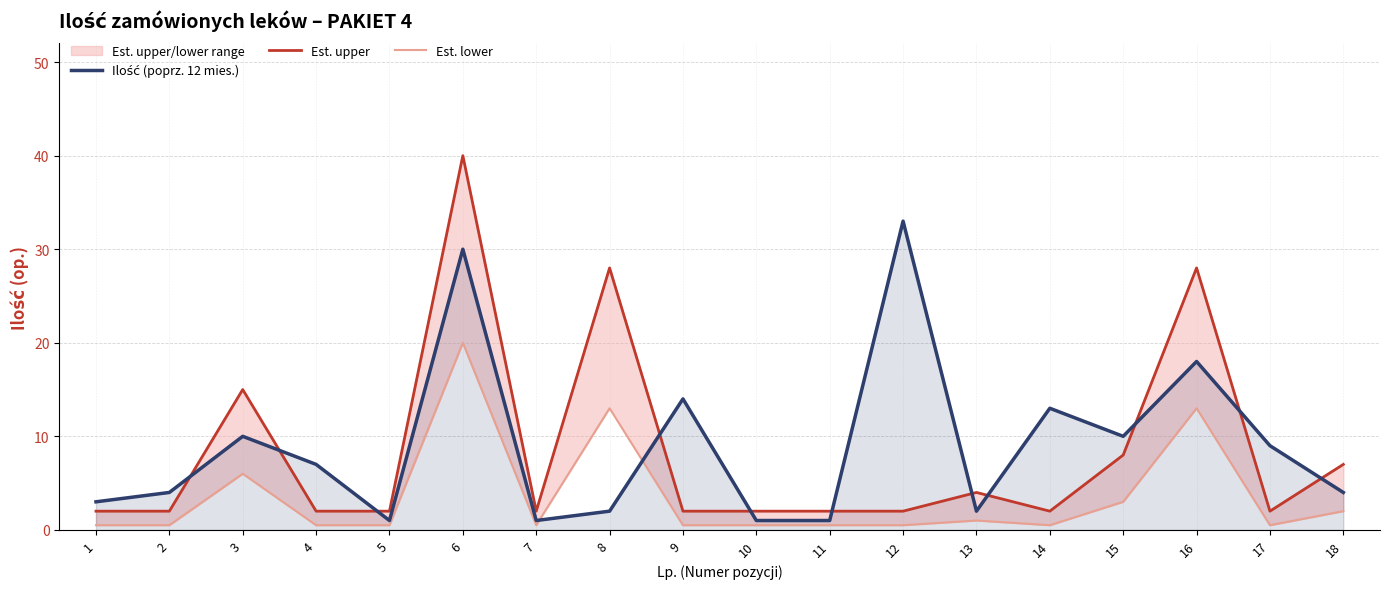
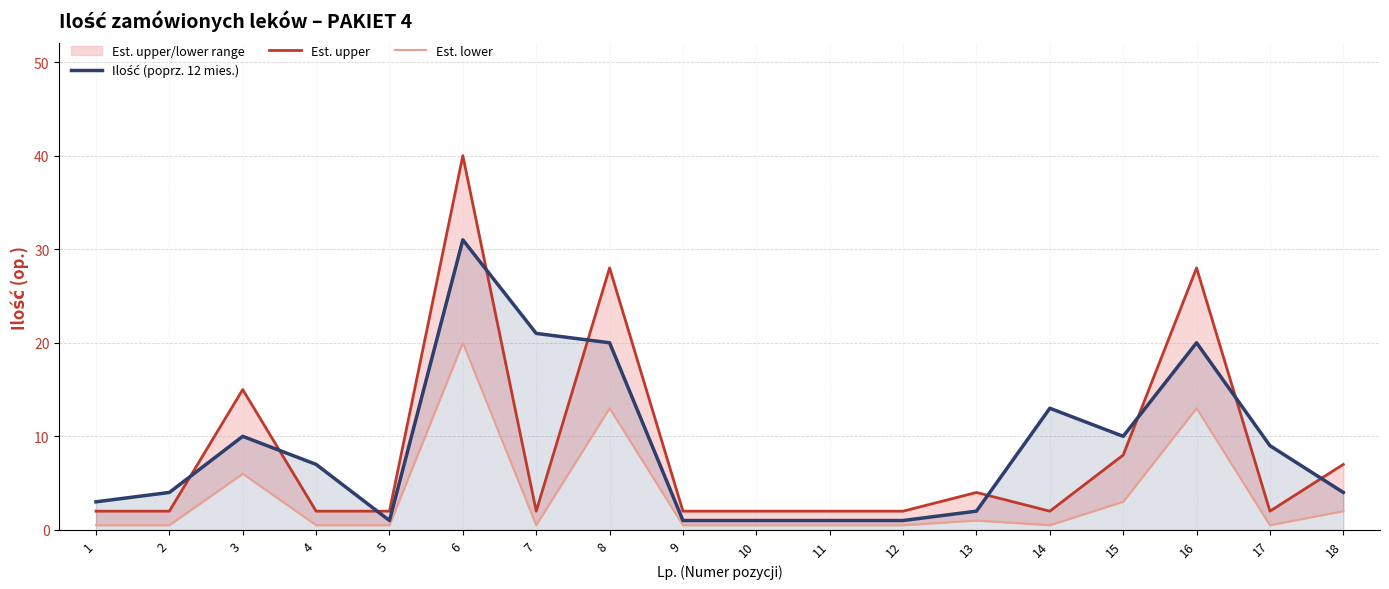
Ilość (poprz. 12 mies.), 6: 30 -> 31
Ilość (poprz. 12 mies.), 7: 1 -> 21
Ilość (poprz. 12 mies.), 8: 2 -> 20
Ilość (poprz. 12 mies.), 9: 14 -> 1
Ilość (poprz. 12 mies.), 12: 33 -> 1
Ilość (poprz. 12 mies.), 16: 18 -> 20
